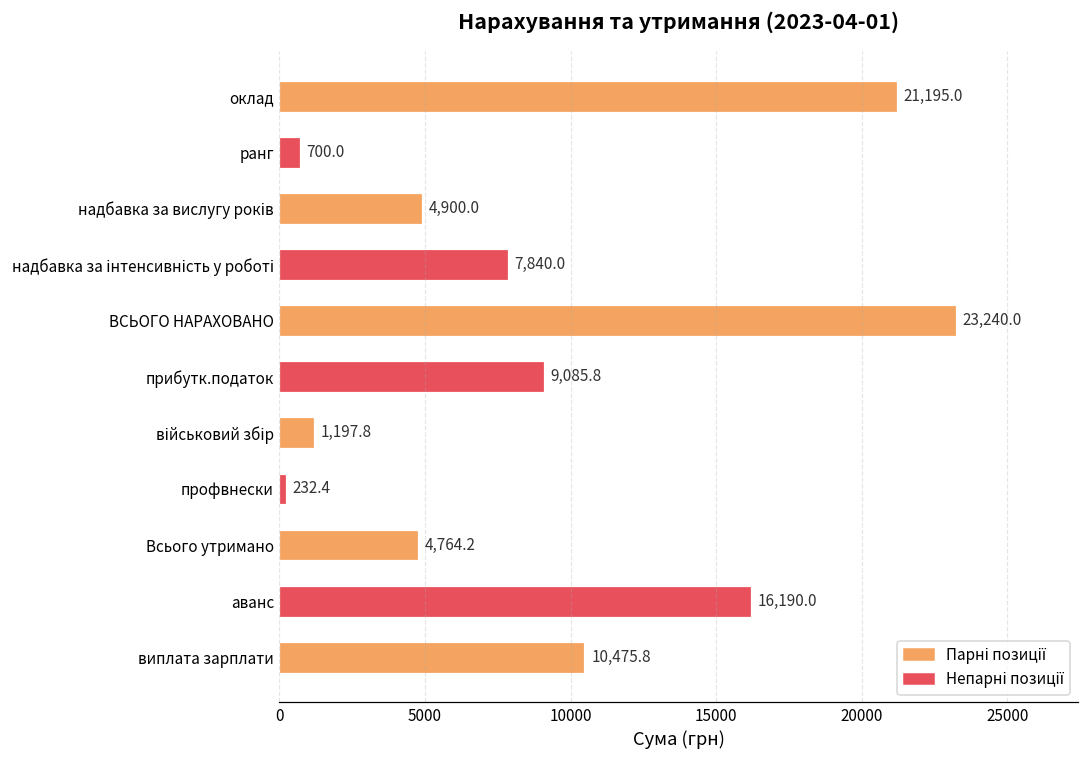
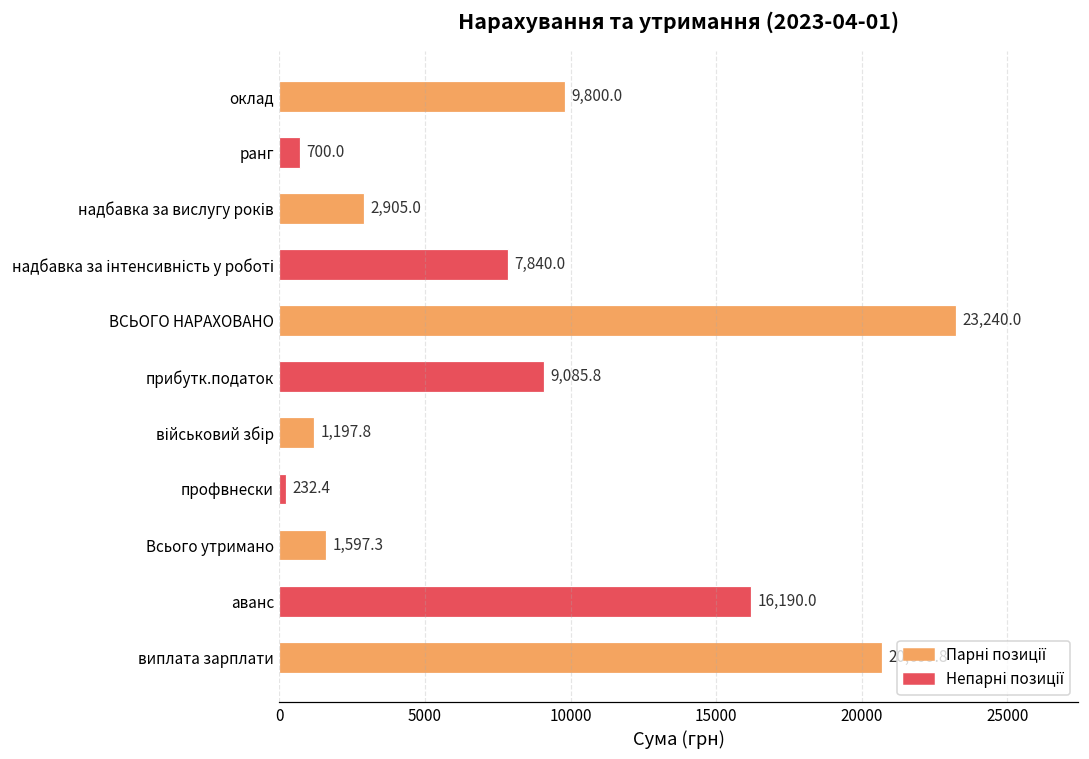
оклад: 21,195.0 -> 9,800.0
надбавка за вислугу років: 4,900.0 -> 2,905.0
Всього утримано: 4,764.2 -> 1,597.3
виплата зарплати: 10500 -> 20700
